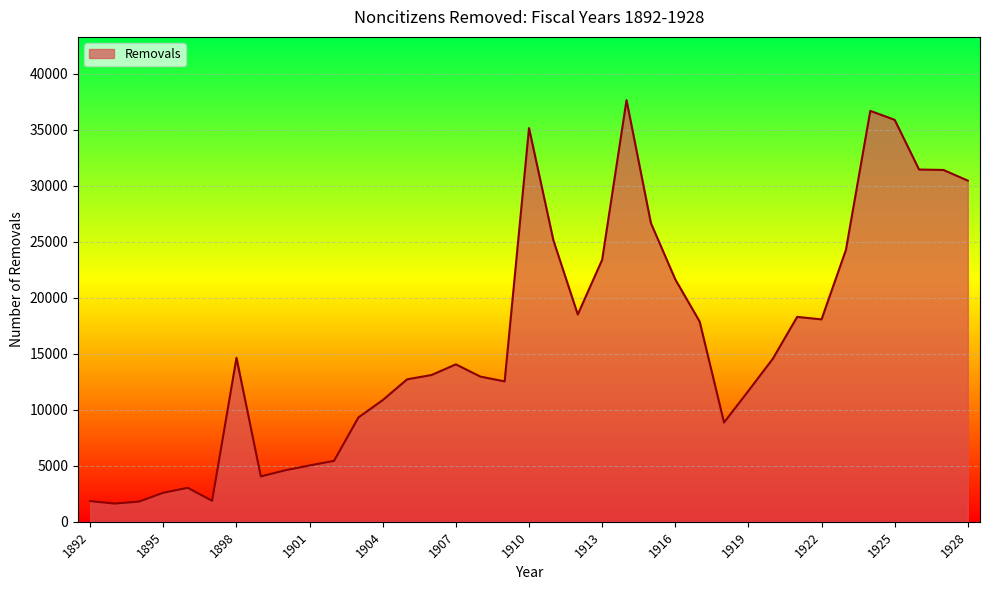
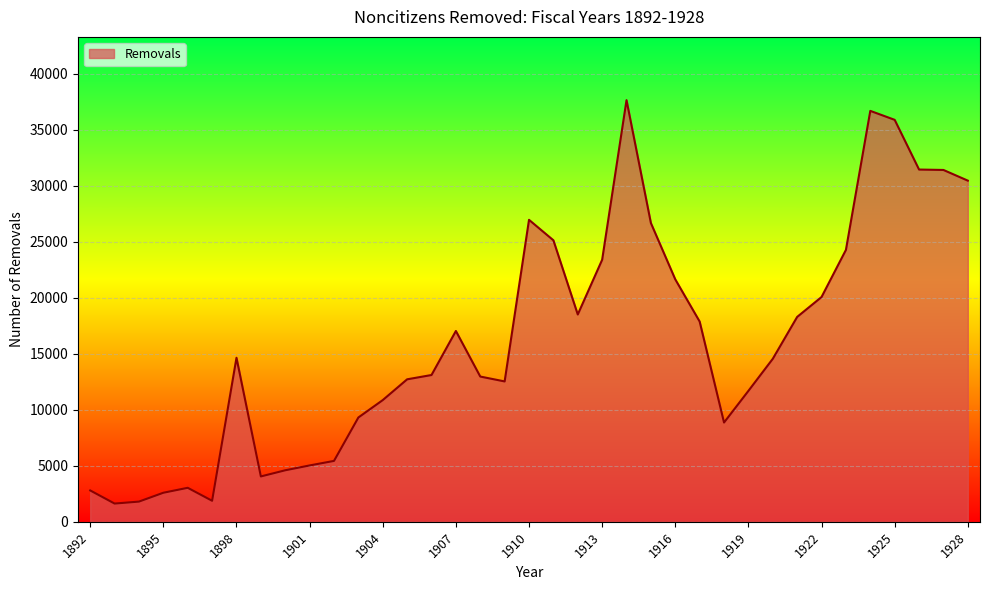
1892: 1800 -> 2800
1907: 14100 -> 17000
1910: 35200 -> 27000
1922: 18100 -> 20100
